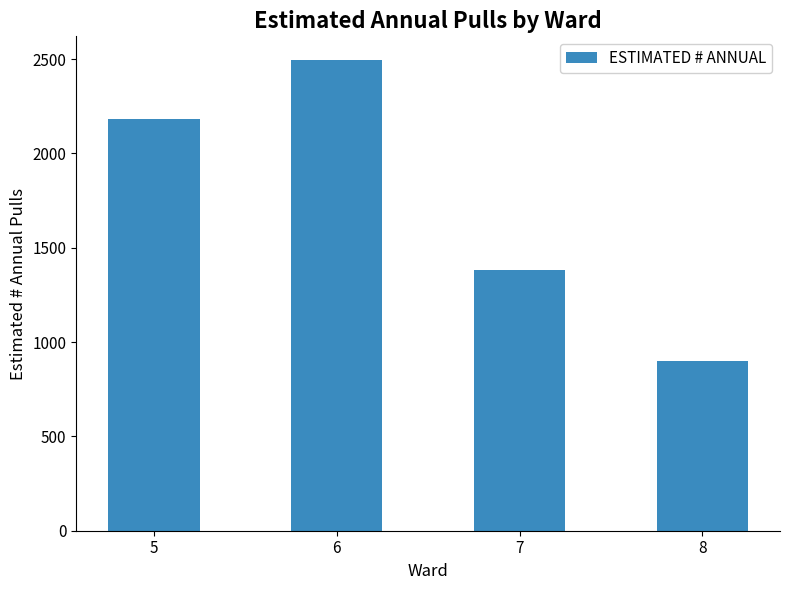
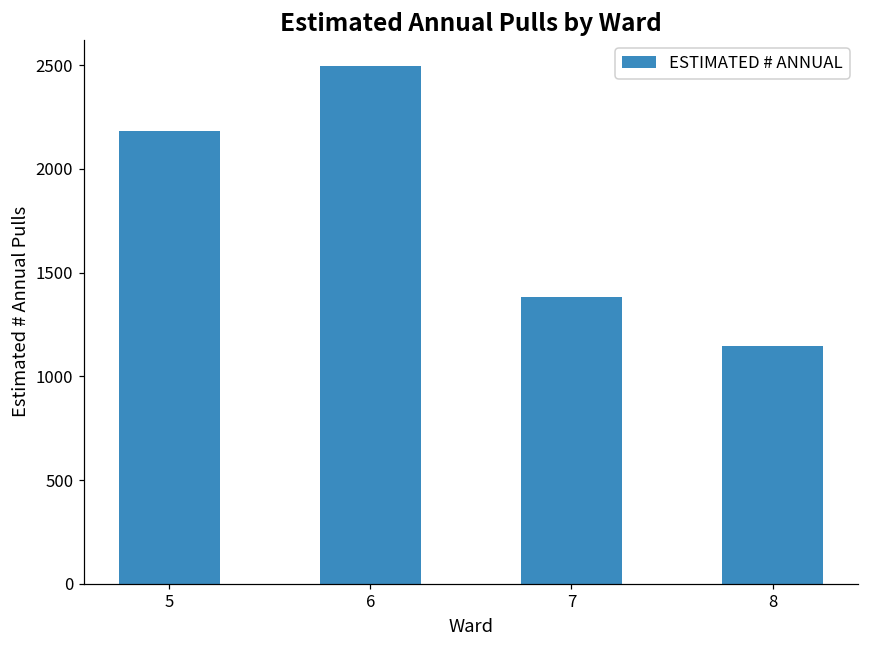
8: 900 -> 1140
